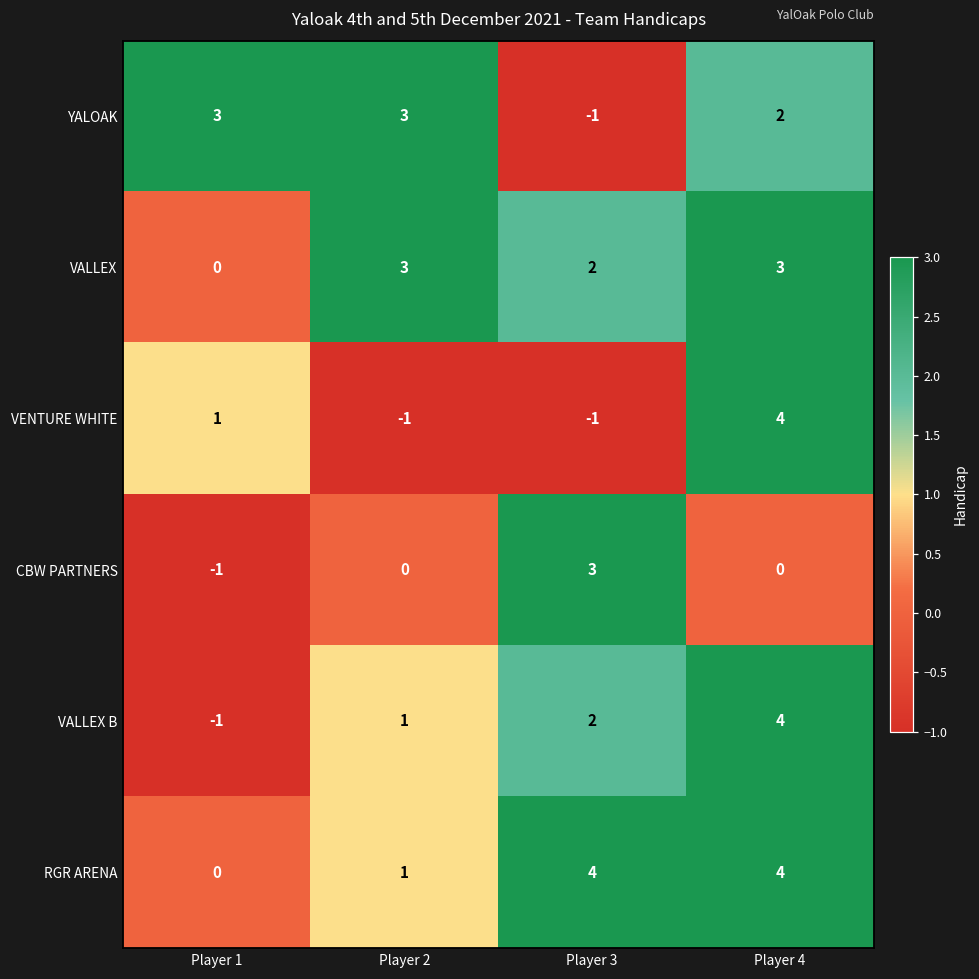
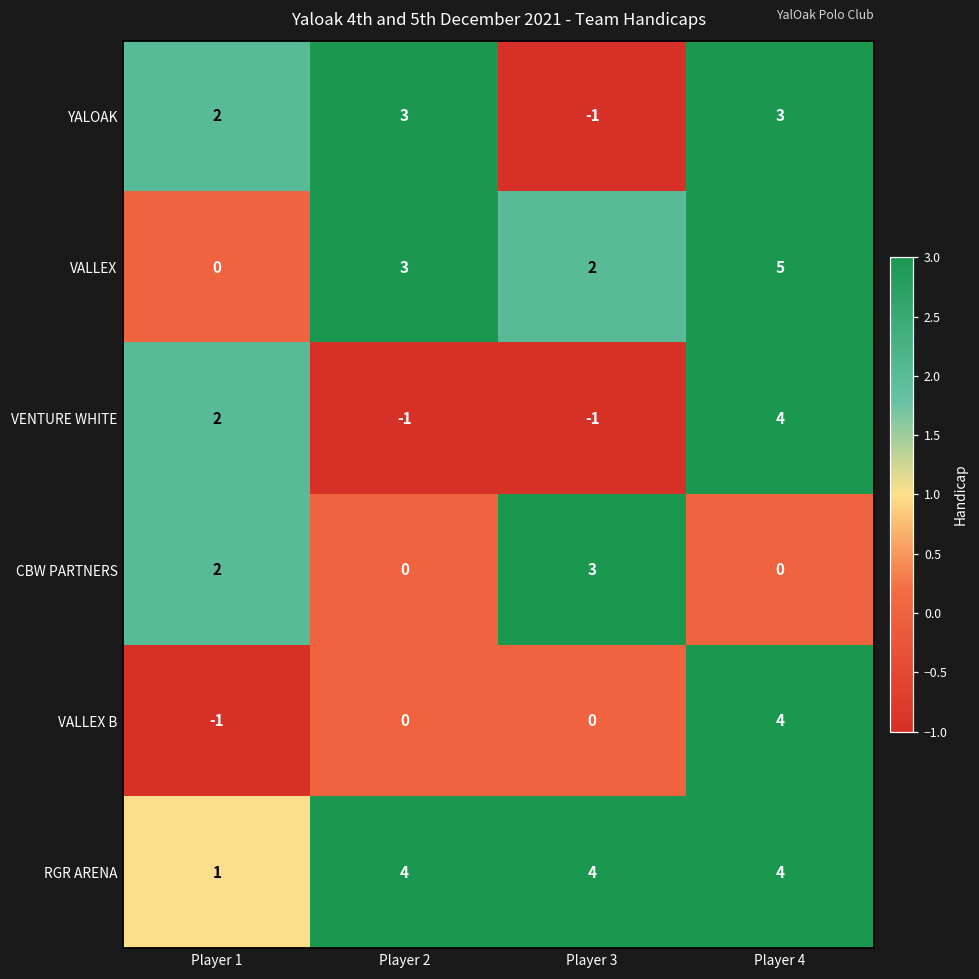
YALOAK, Player 1: 3 -> 2
YALOAK, Player 4: 2 -> 3
VALLEX, Player 4: 3 -> 5
VENTURE WHITE, Player 1: 1 -> 2
CBW PARTNERS, Player 1: -1 -> 2
VALLEX B, Player 2: 1 -> 0
VALLEX B, Player 3: 2 -> 0
RGR ARENA, Player 1: 0 -> 1
RGR ARENA, Player 2: 1 -> 4
